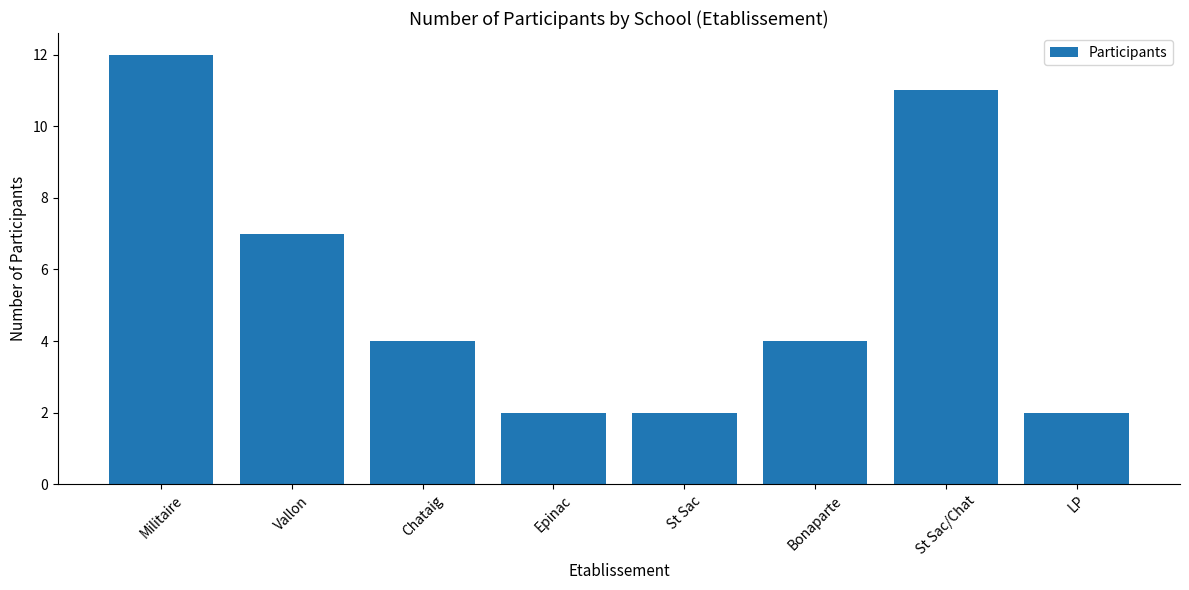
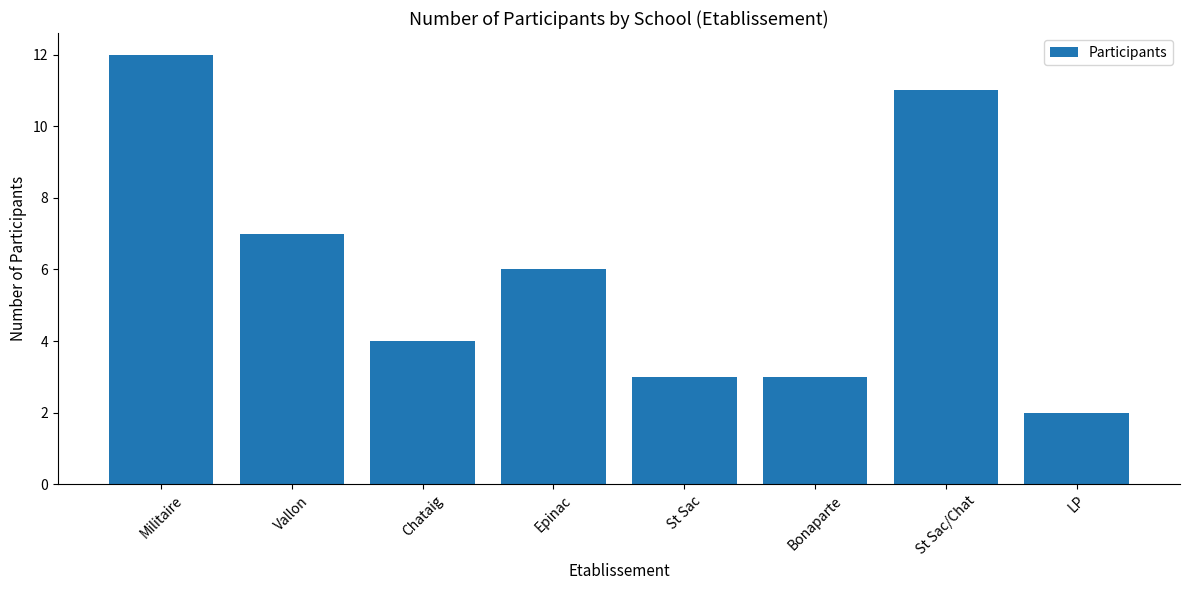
Epinac: 2 -> 6
St Sac: 2 -> 3
Bonaparte: 4 -> 3
